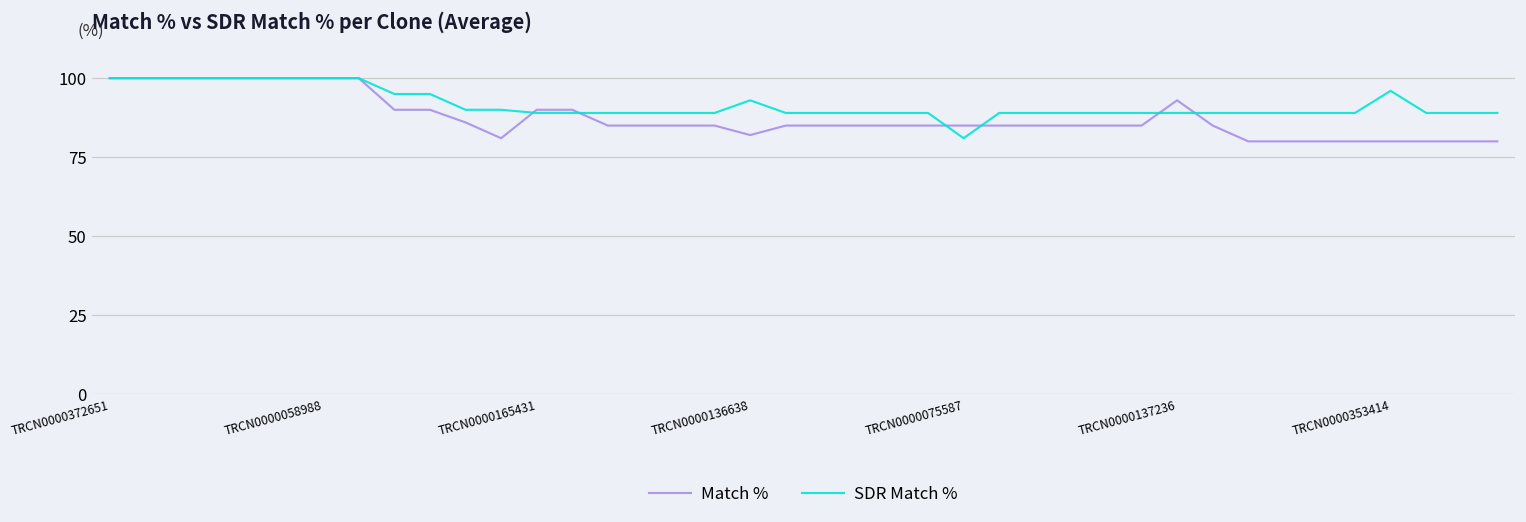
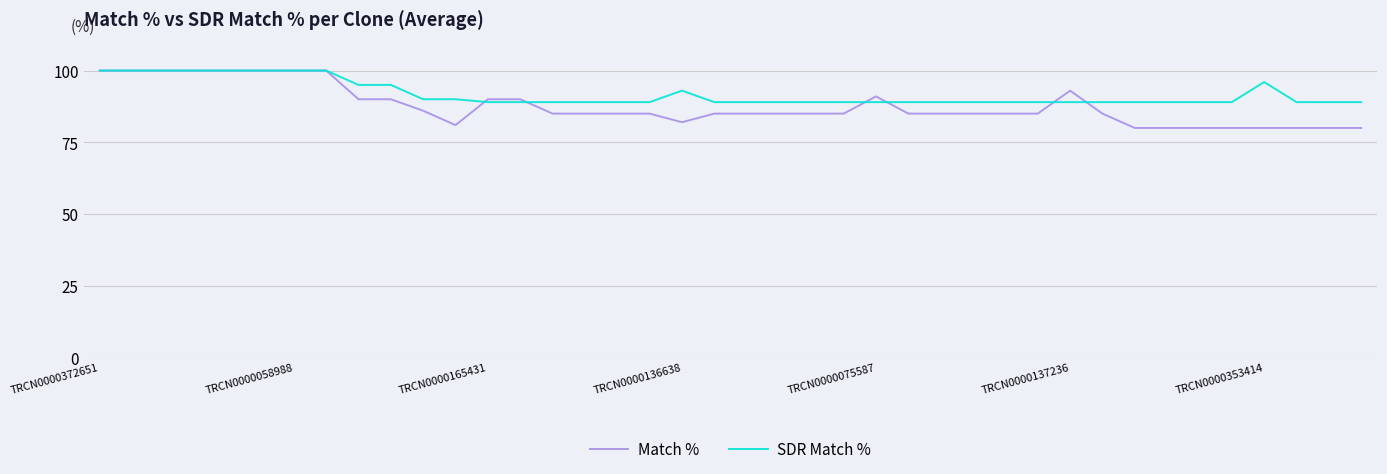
Match %, TRCN0000075587: 85 -> 91
SDR Match %, TRCN0000075587: 81 -> 89
